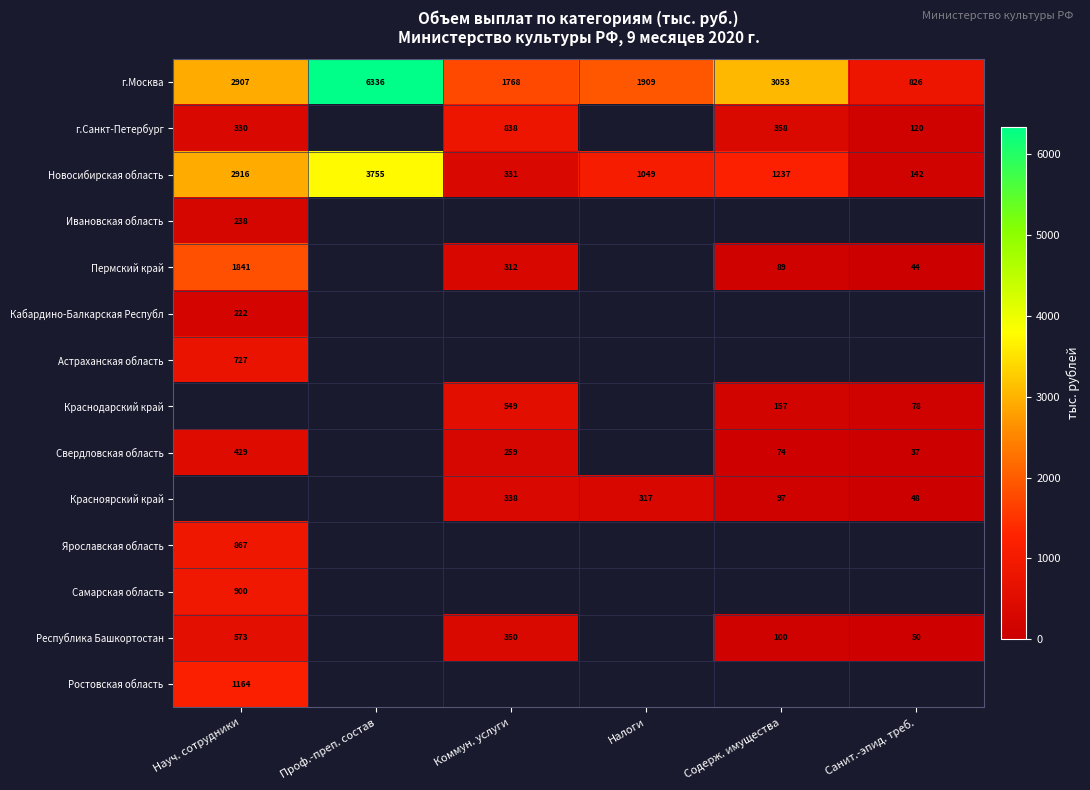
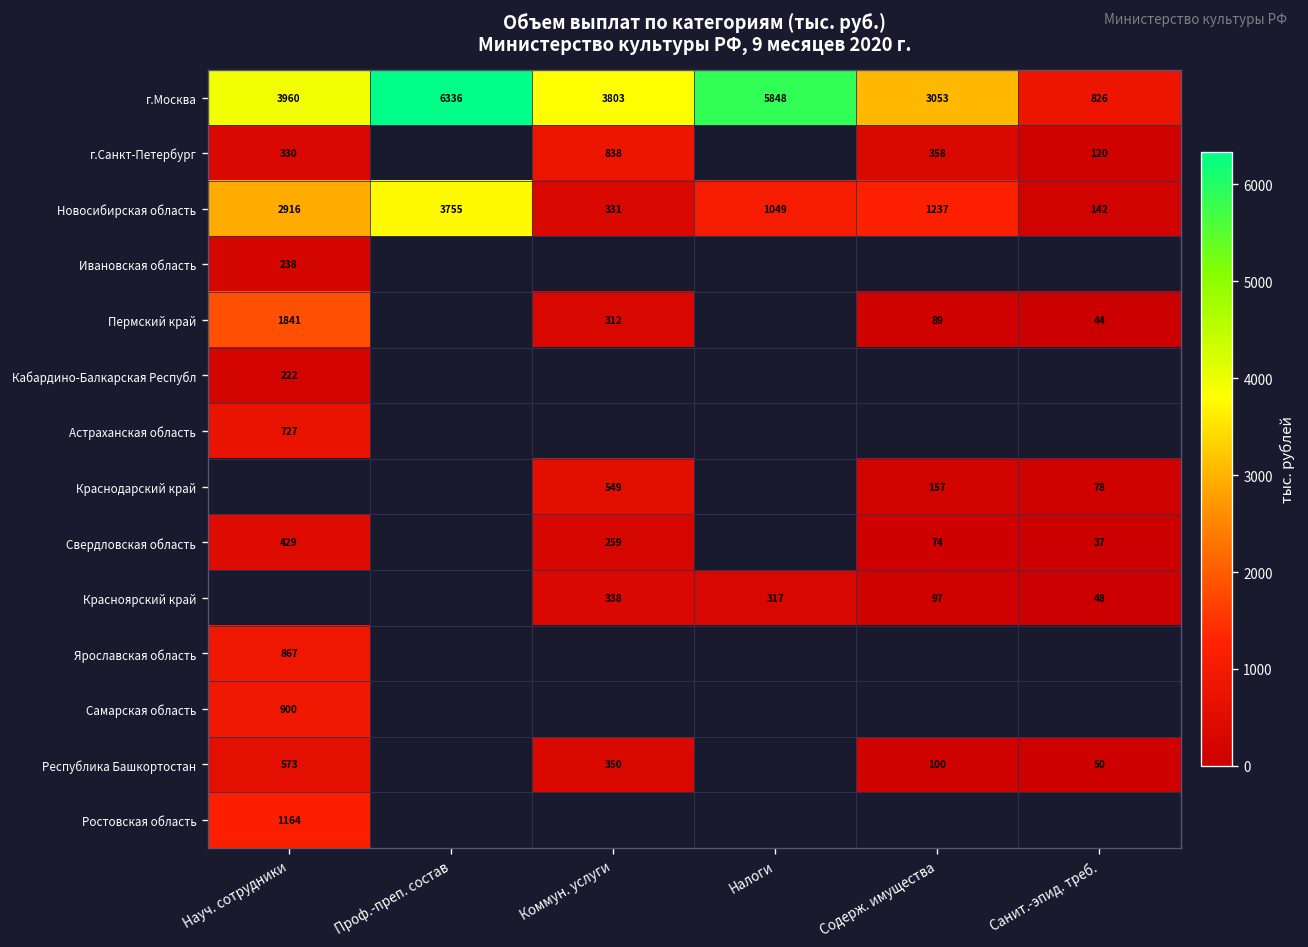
г.Москва, Науч. сотрудники: 2907 -> 3960
г.Москва, Коммун. услуги: 1768 -> 3803
г.Москва, Налоги: 1909 -> 5848
